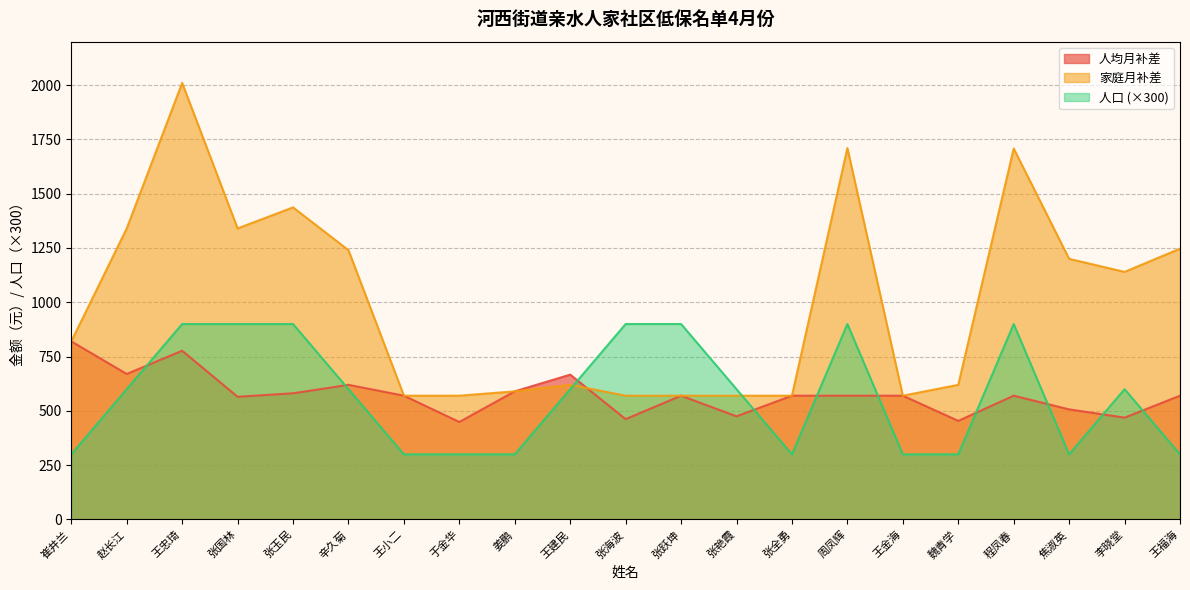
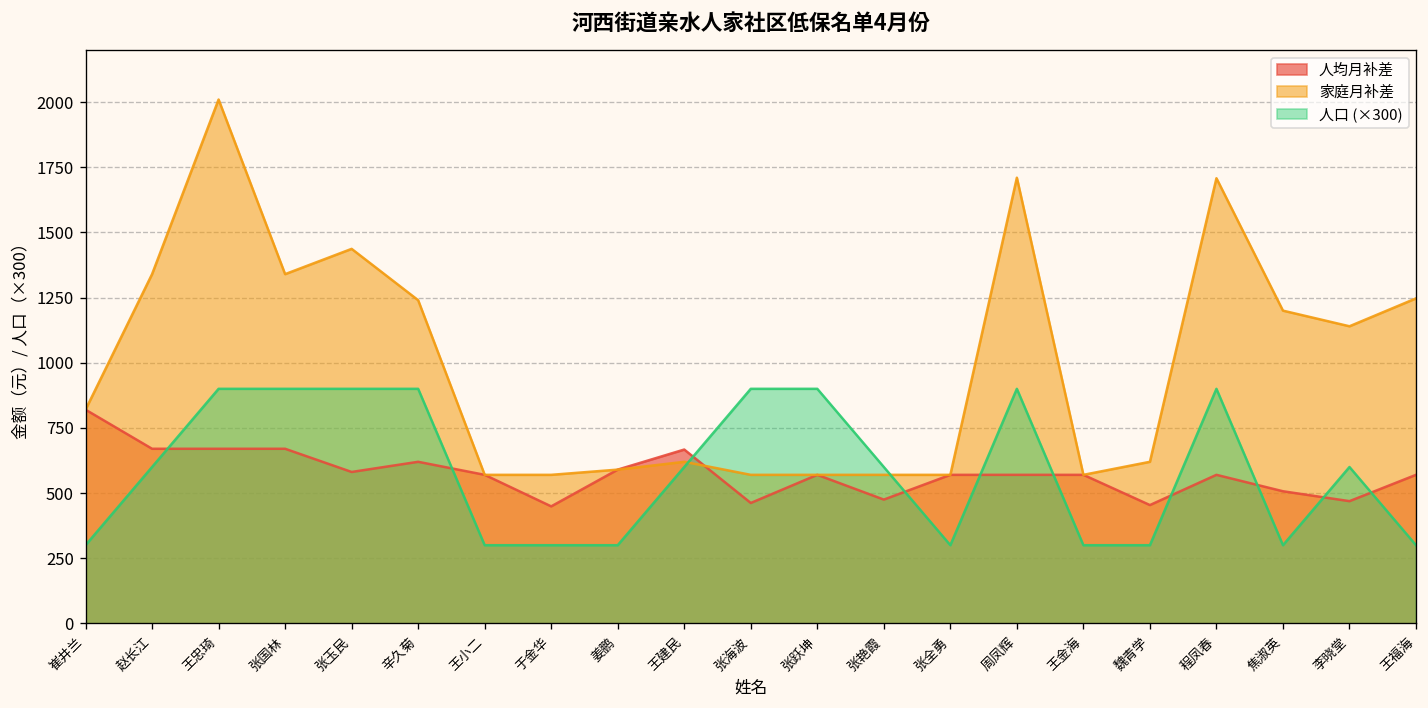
人均月补差, 王忠琦: 780 -> 670
人均月补差, 张国林: 570 -> 670
人口 (×300), 辛久菊: 600 -> 900
